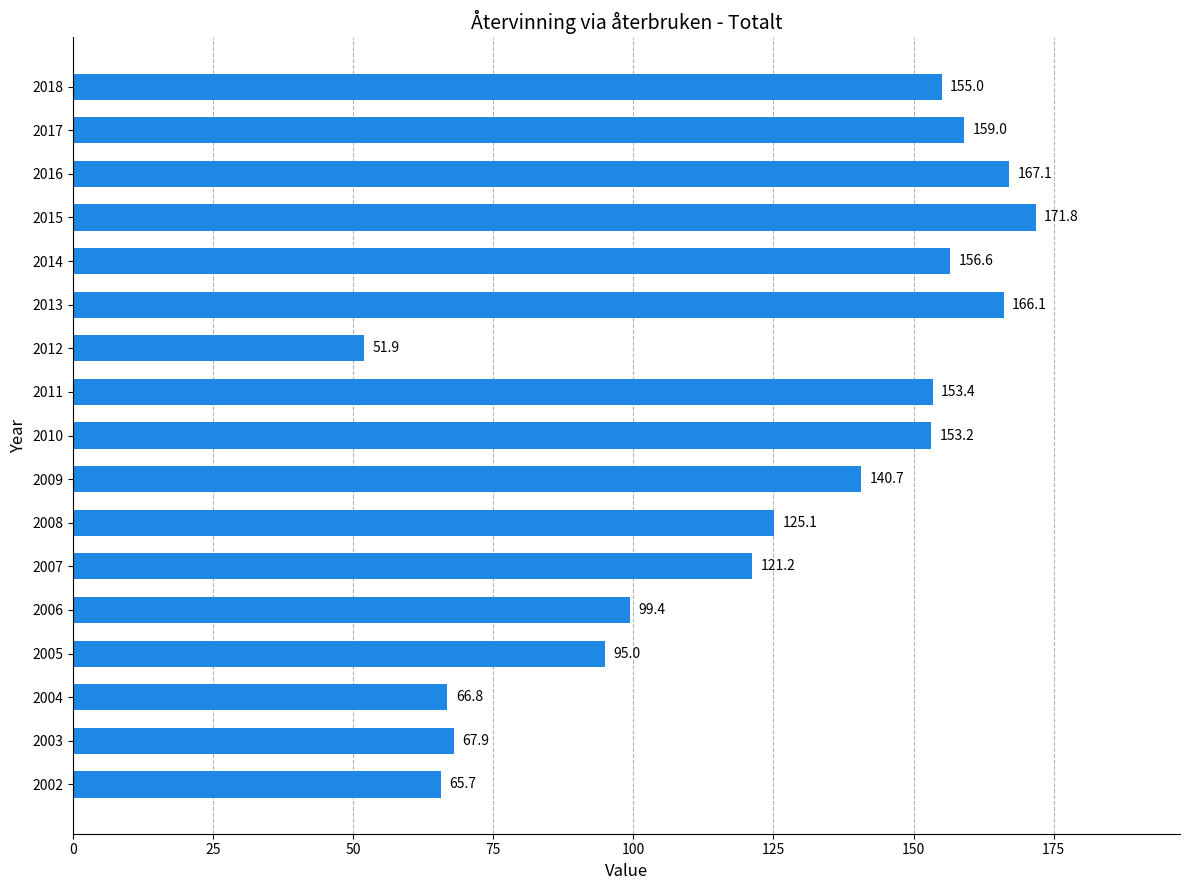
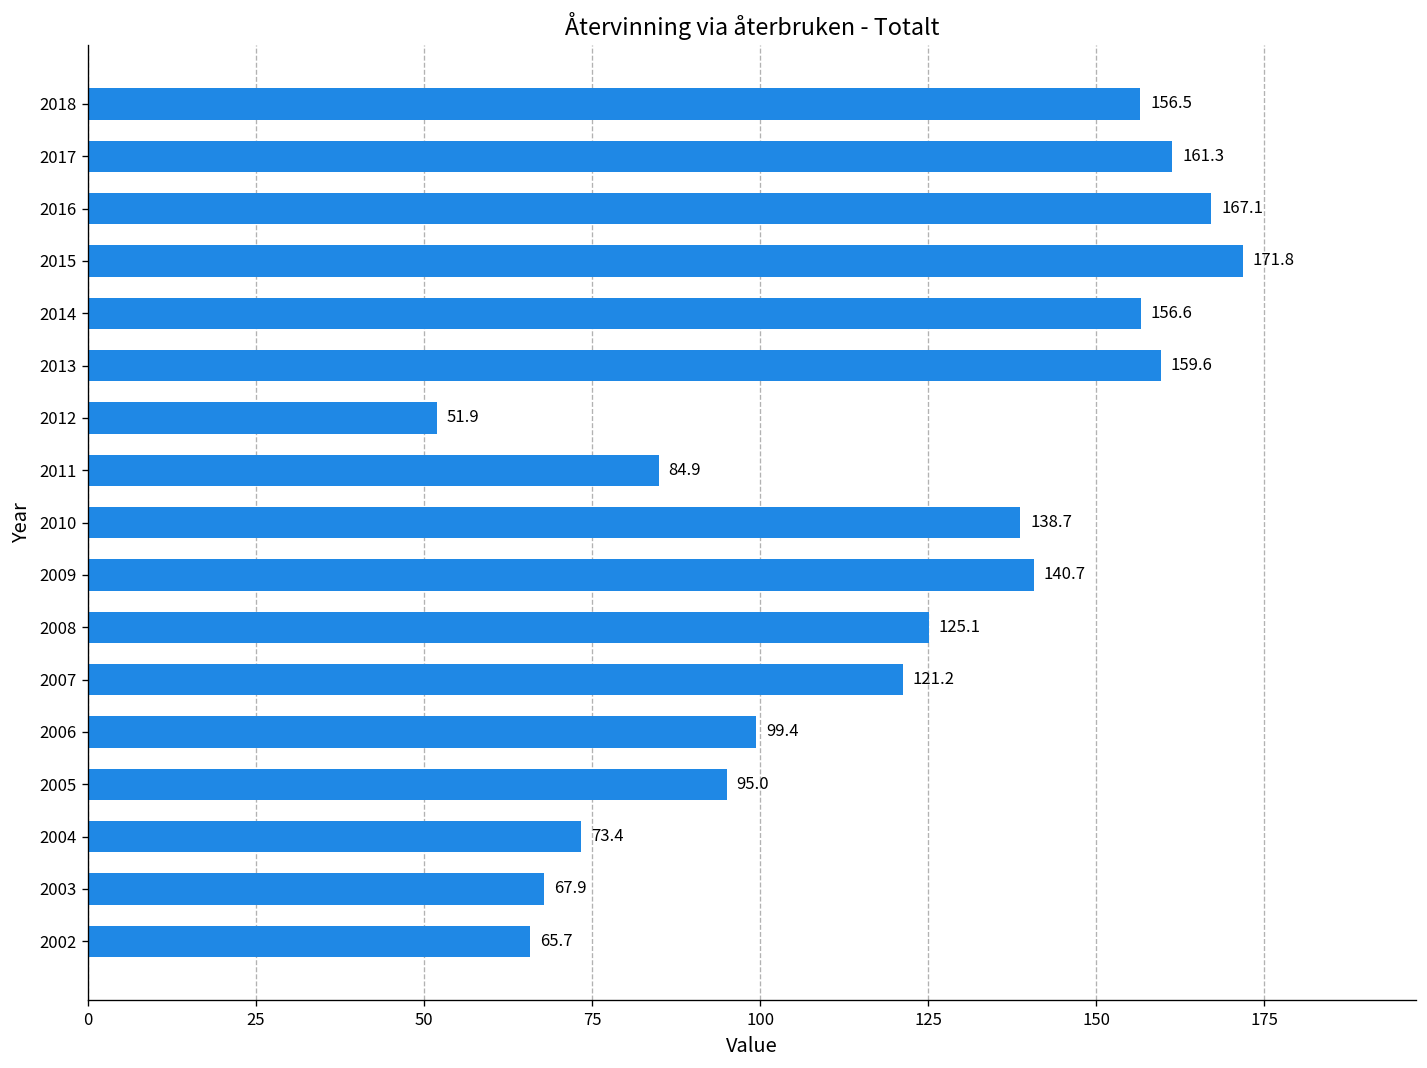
2018: 155.0 -> 156.5
2017: 159.0 -> 161.3
2013: 166.1 -> 159.6
2011: 153.4 -> 84.9
2010: 153.2 -> 138.7
2004: 66.8 -> 73.4
